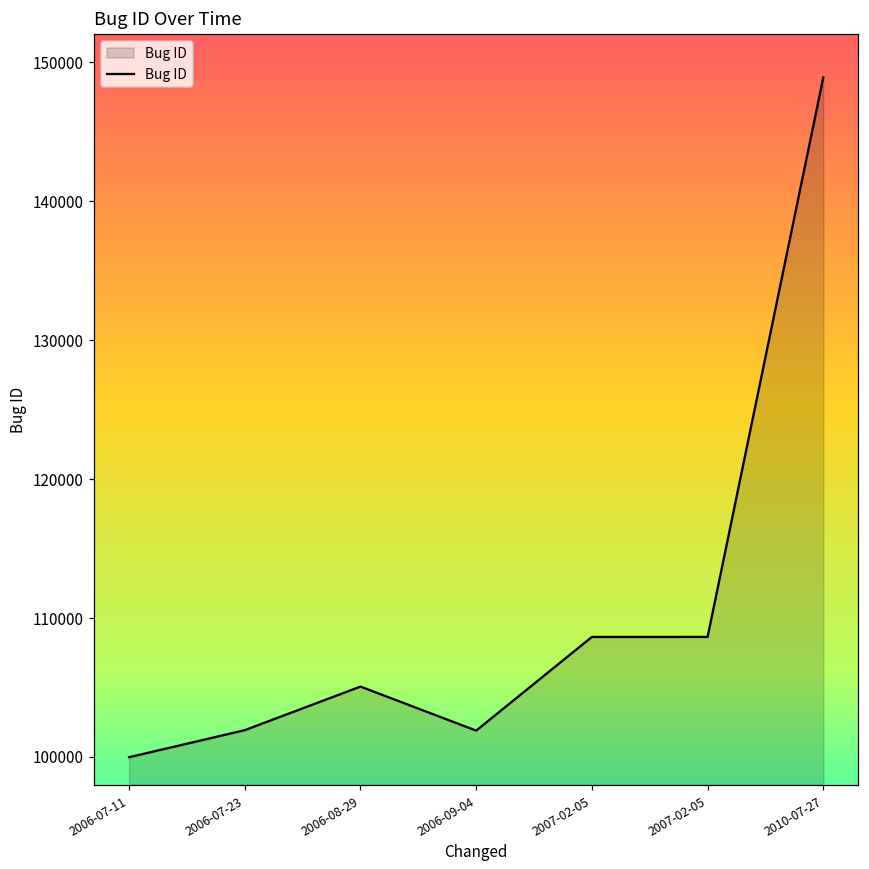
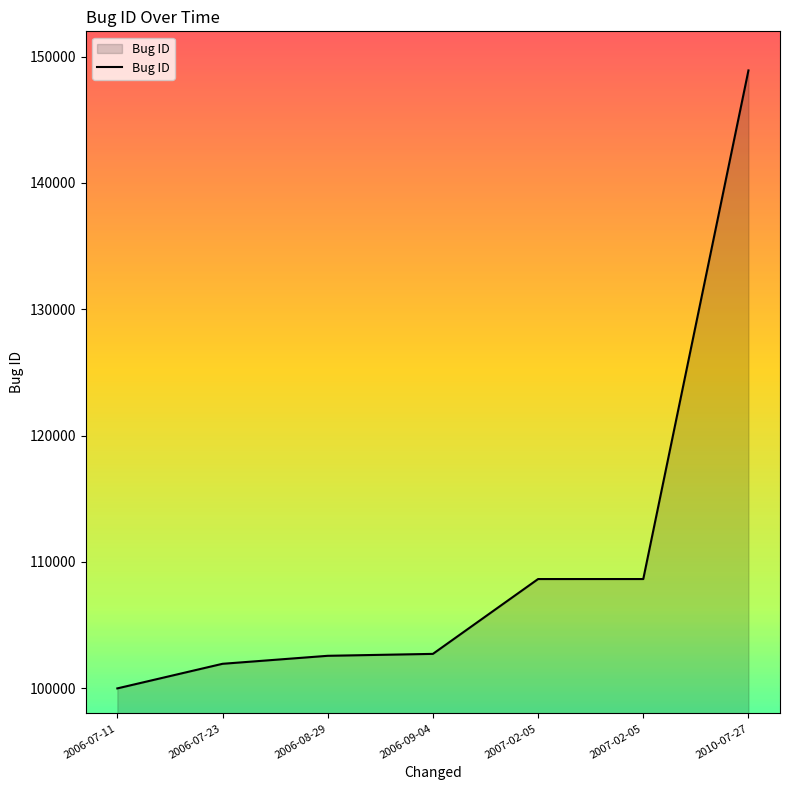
2006-08-29: 105100 -> 102600
2006-09-04: 101900 -> 102700
